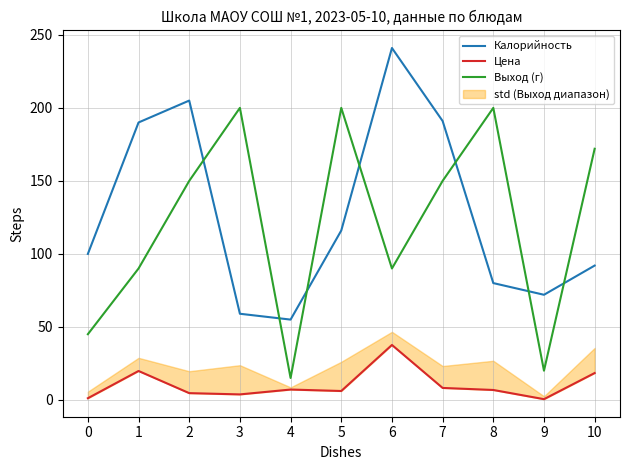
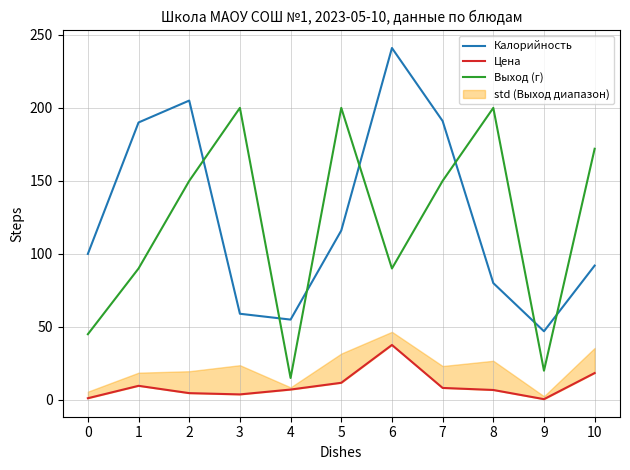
Цена, 1: 20 -> 10
Цена, 5: 6 -> 12
Калорийность, 9: 72 -> 47
